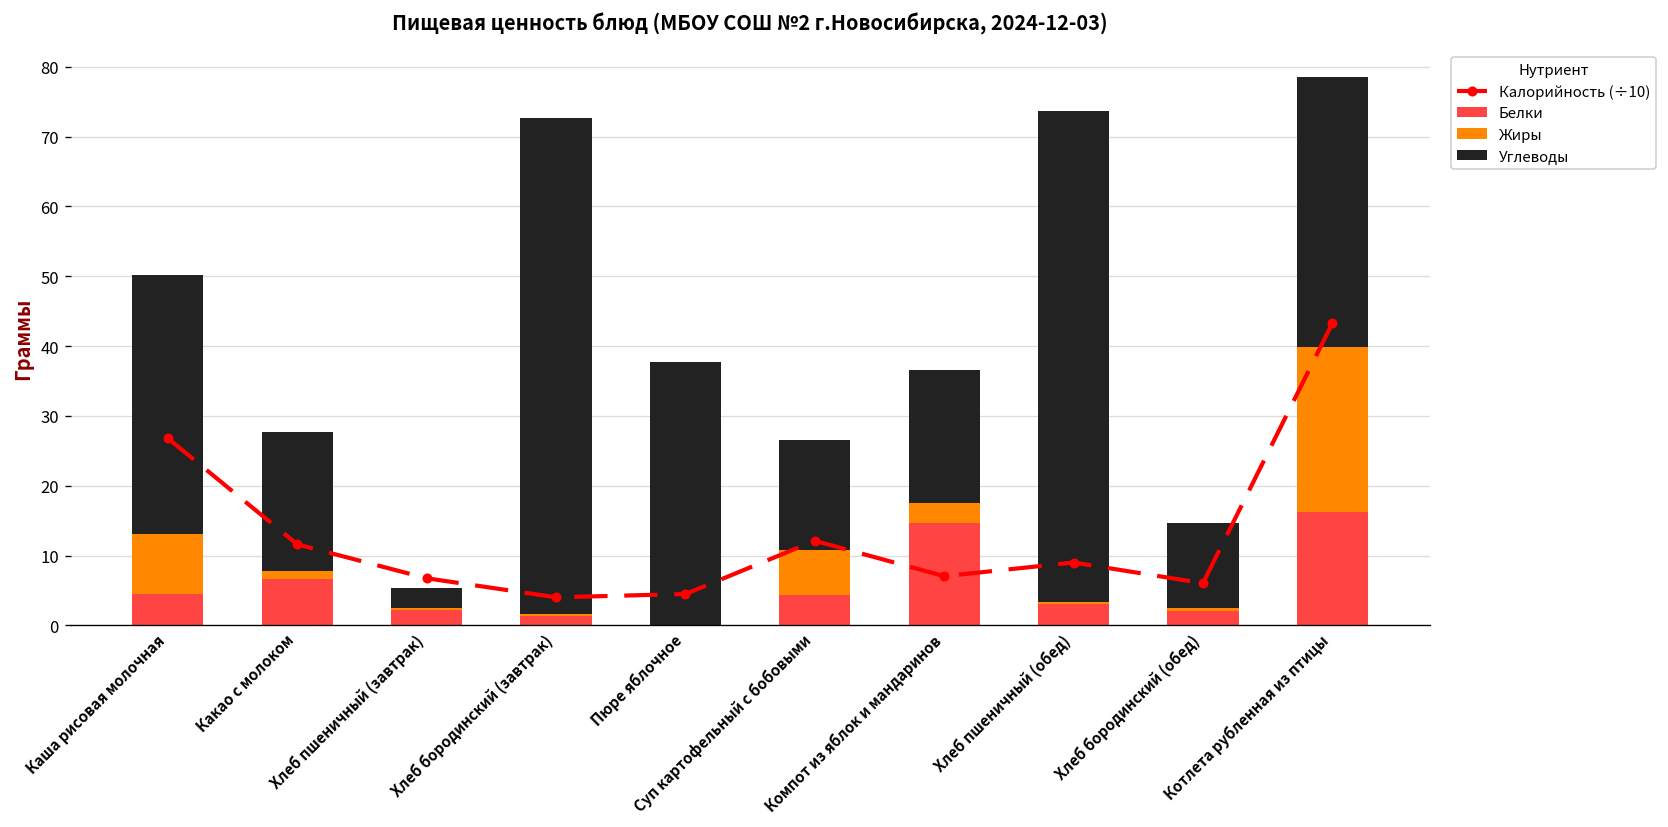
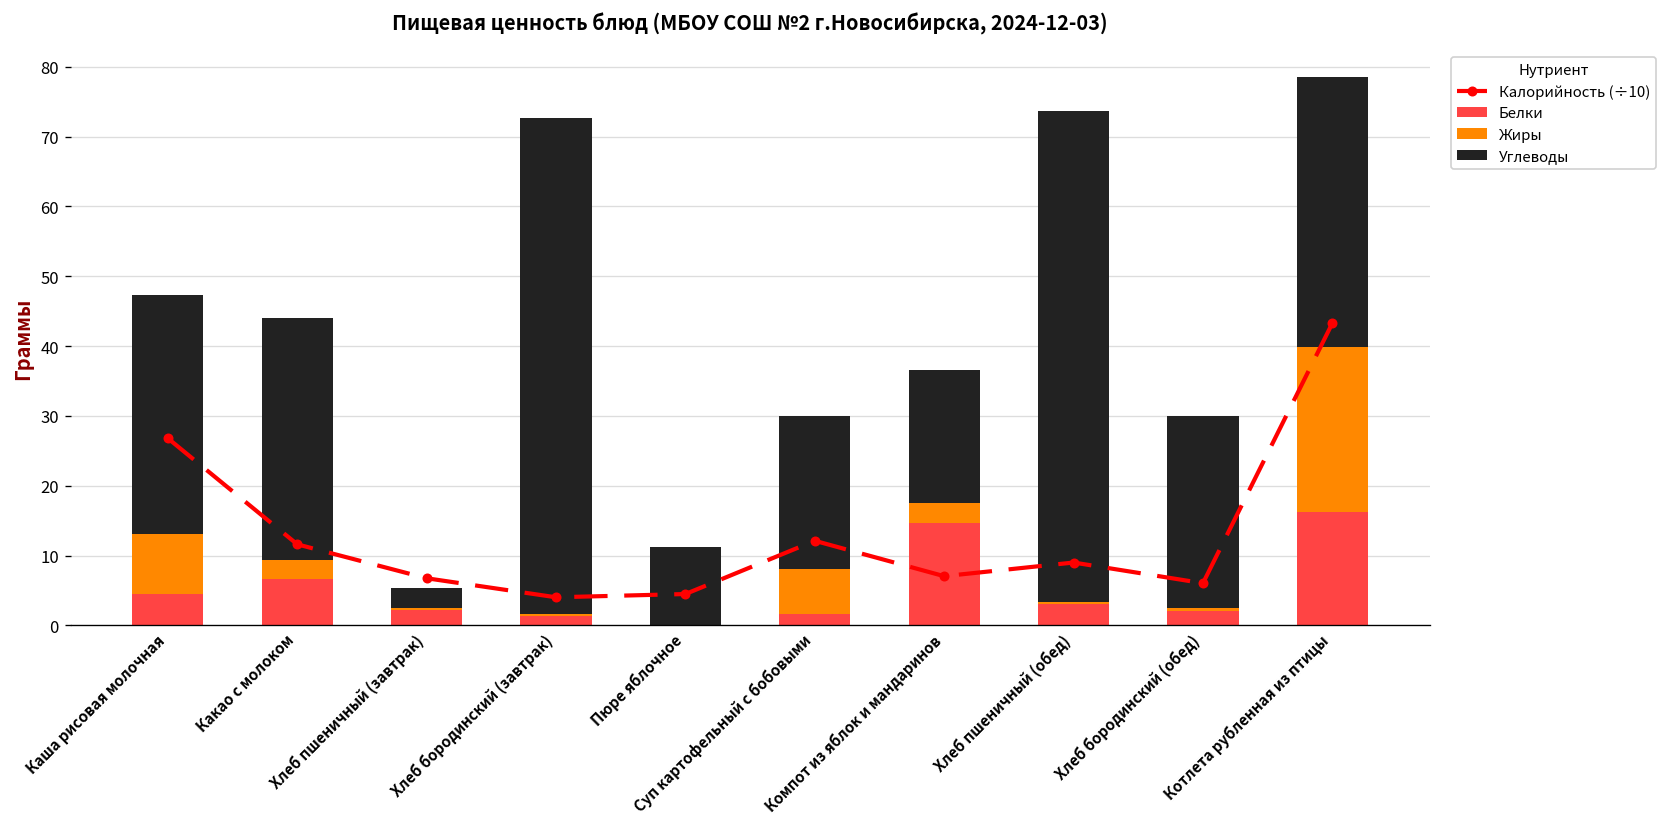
Углеводы, Каша рисовая молочная: 37 -> 34
Жиры, Какао с молоком: 1 -> 3
Углеводы, Какао с молоком: 20 -> 35
Углеводы, Пюре яблочное: 38 -> 11
Белки, Суп картофельный с бобовыми: 4 -> 2
Углеводы, Суп картофельный с бобовыми: 16 -> 22
Углеводы, Хлеб бородинский (обед): 12 -> 28
